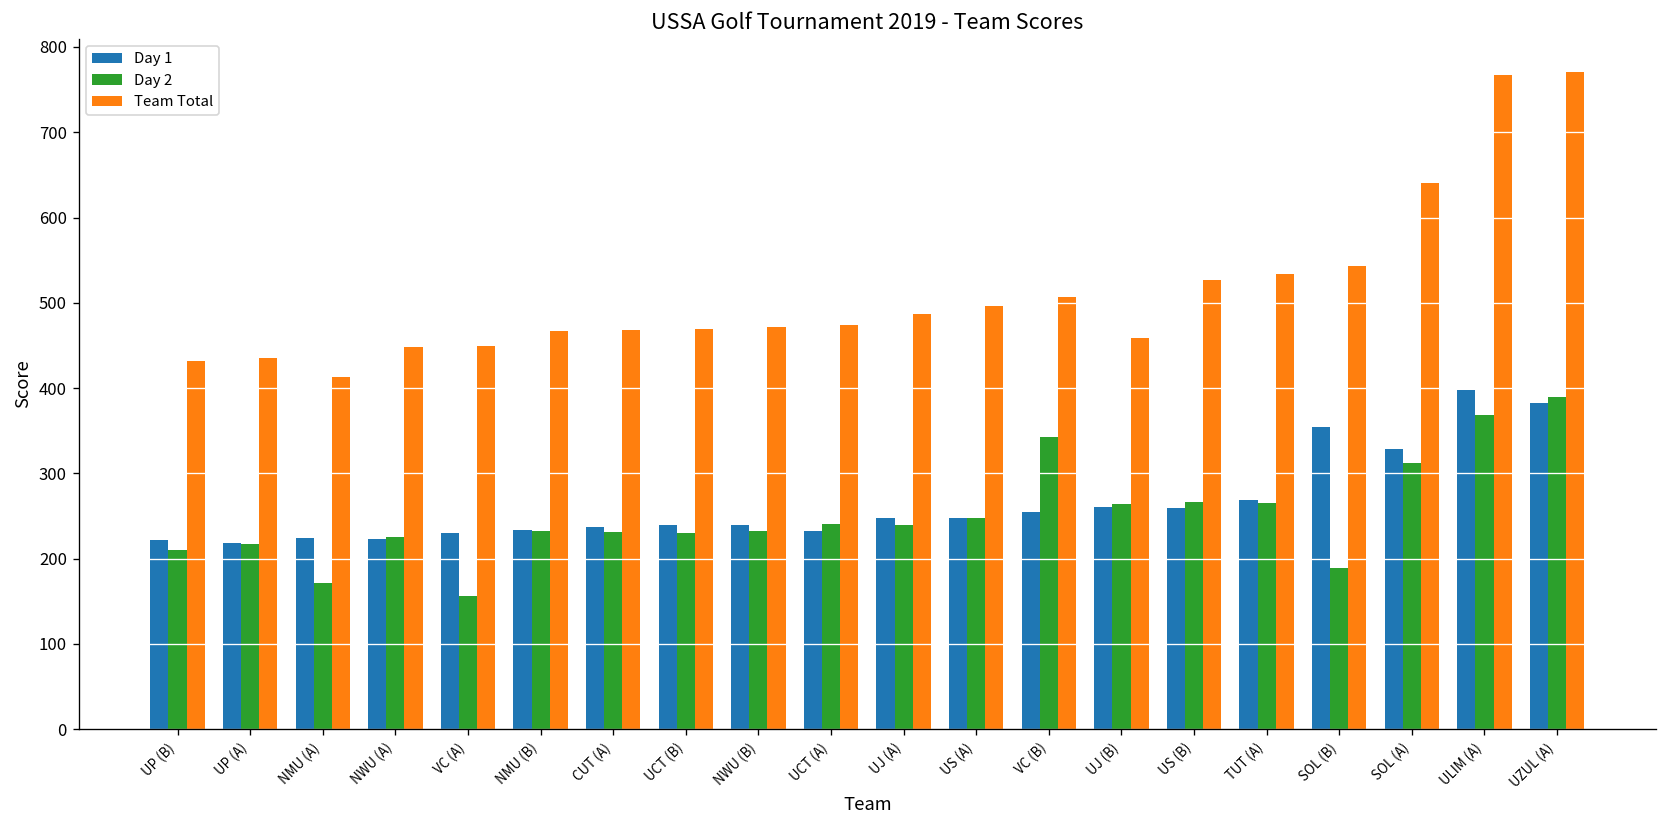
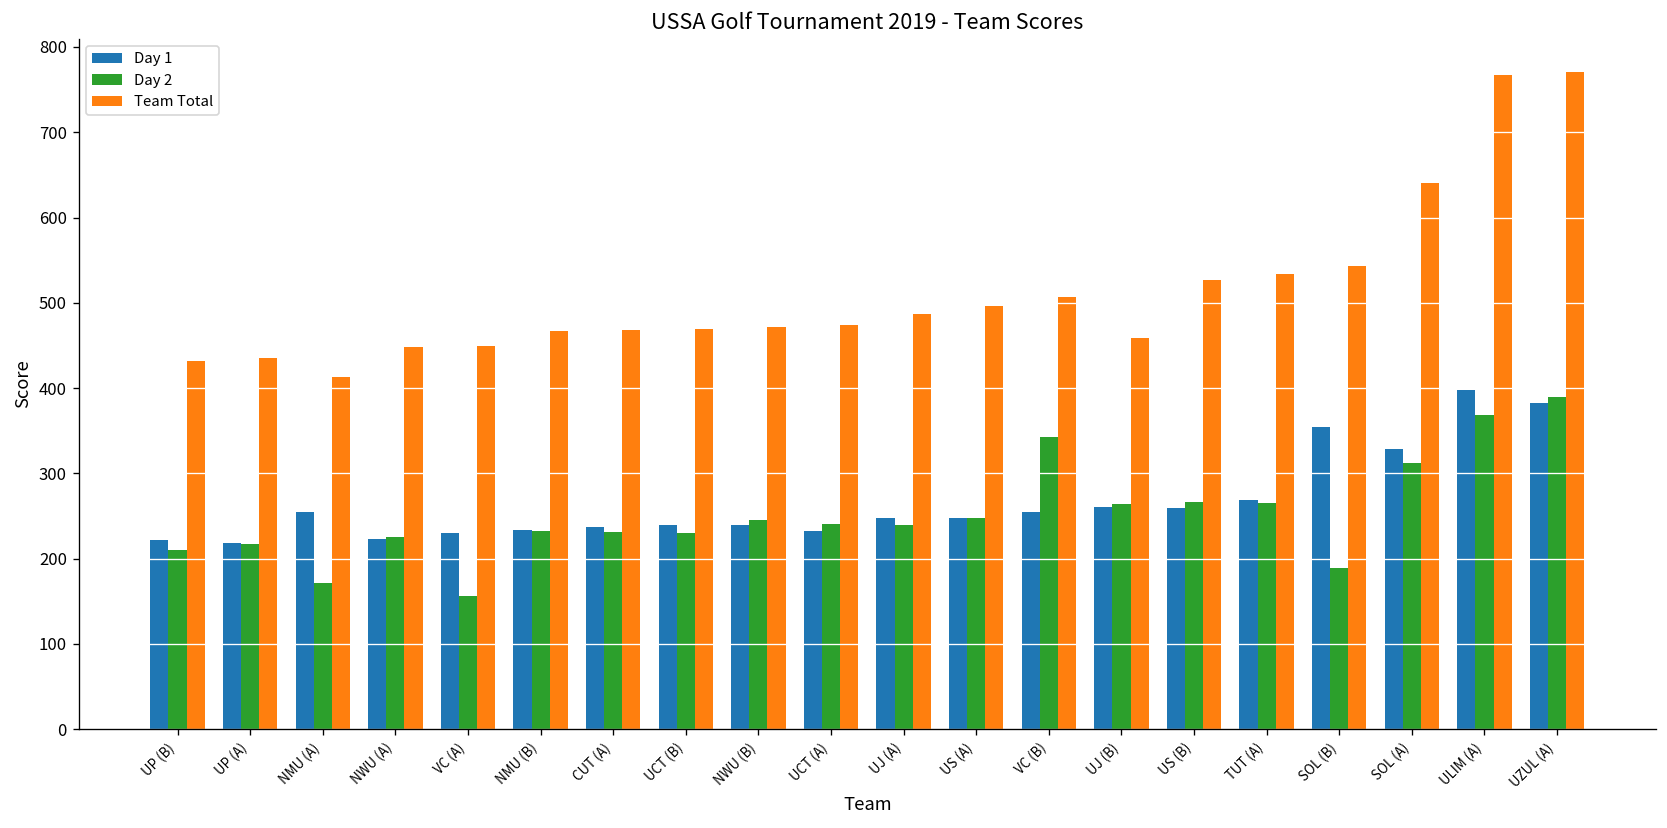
Day 1, NMU (A): 220 -> 260
Day 2, NWU (B): 230 -> 250
